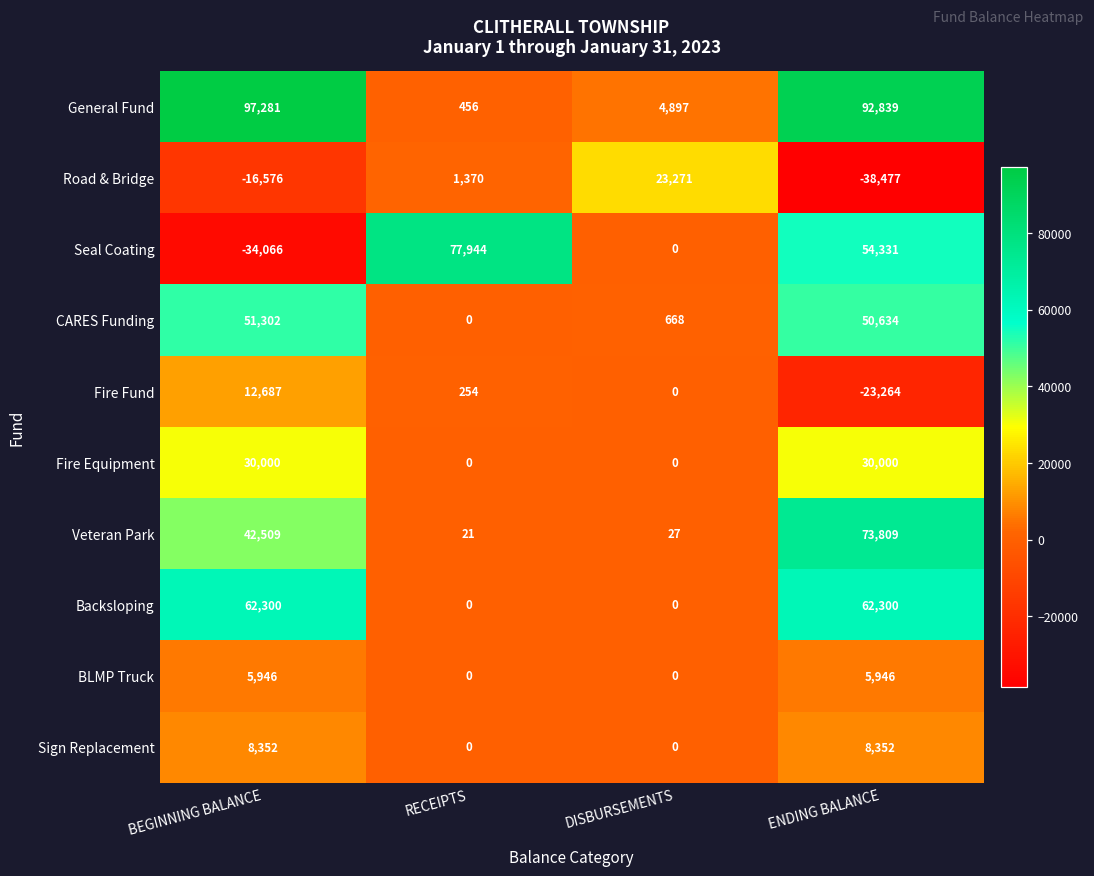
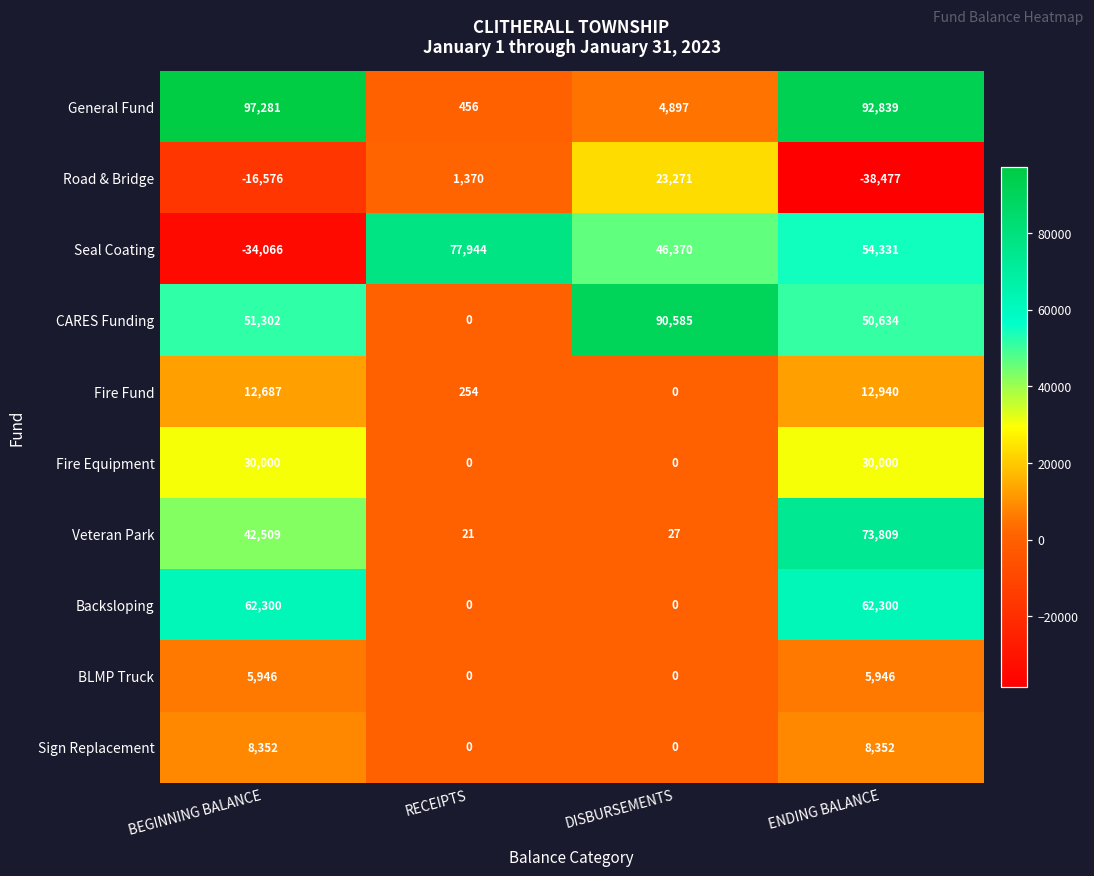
Seal Coating, DISBURSEMENTS: 0 -> 46,370
CARES Funding, DISBURSEMENTS: 668 -> 90,585
Fire Fund, ENDING BALANCE: -23,264 -> 12,940
